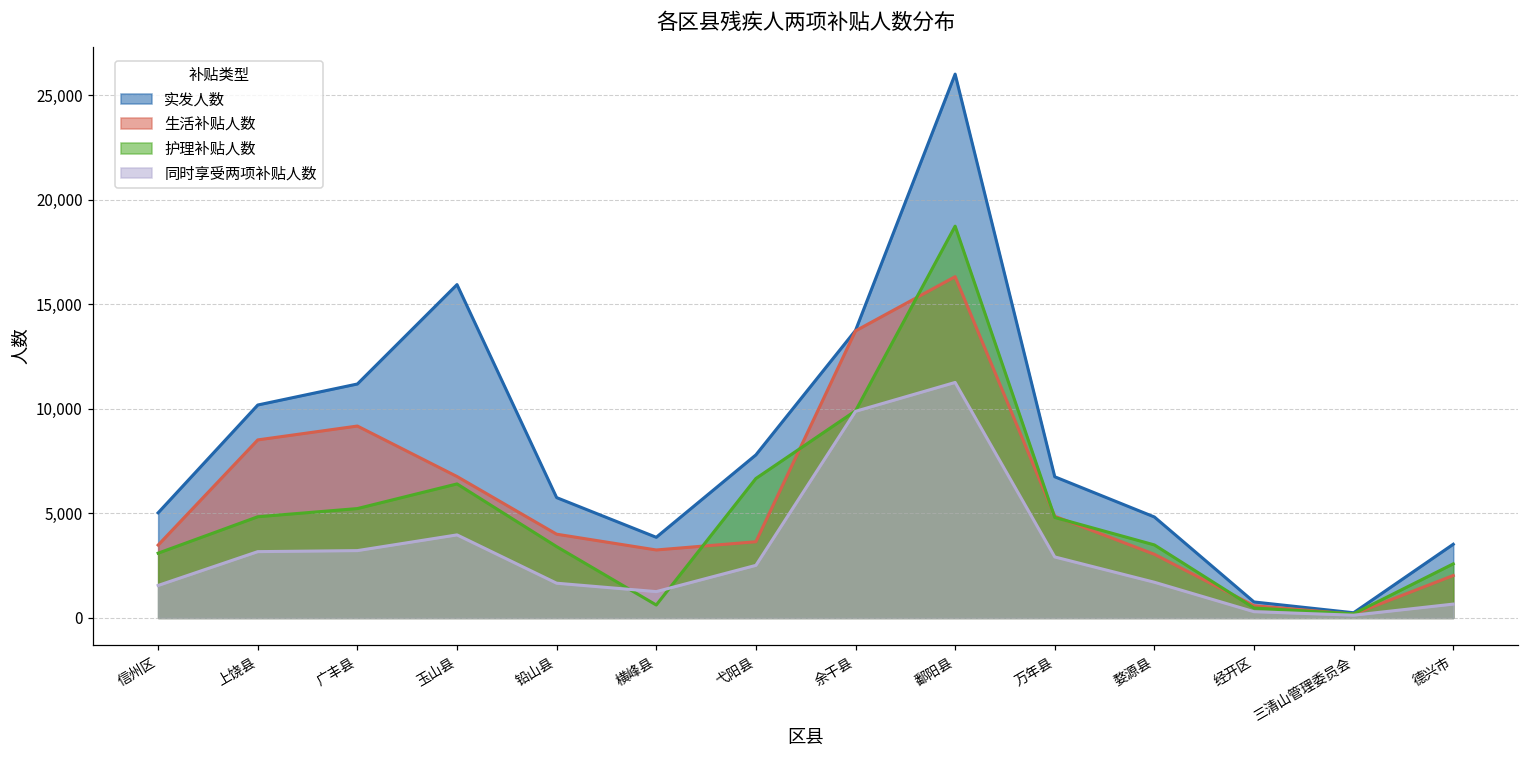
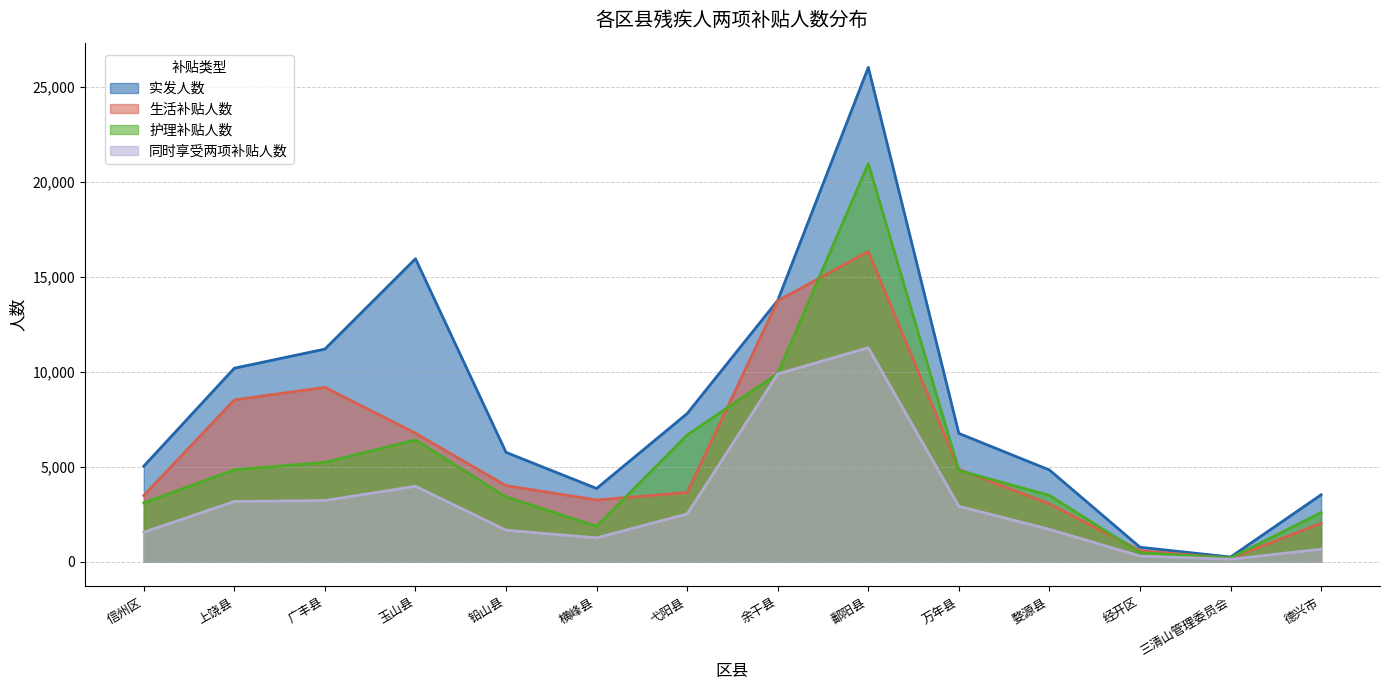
护理补贴人数, 横峰县: 600 -> 1,900
护理补贴人数, 鄱阳县: 18,700 -> 20,900
